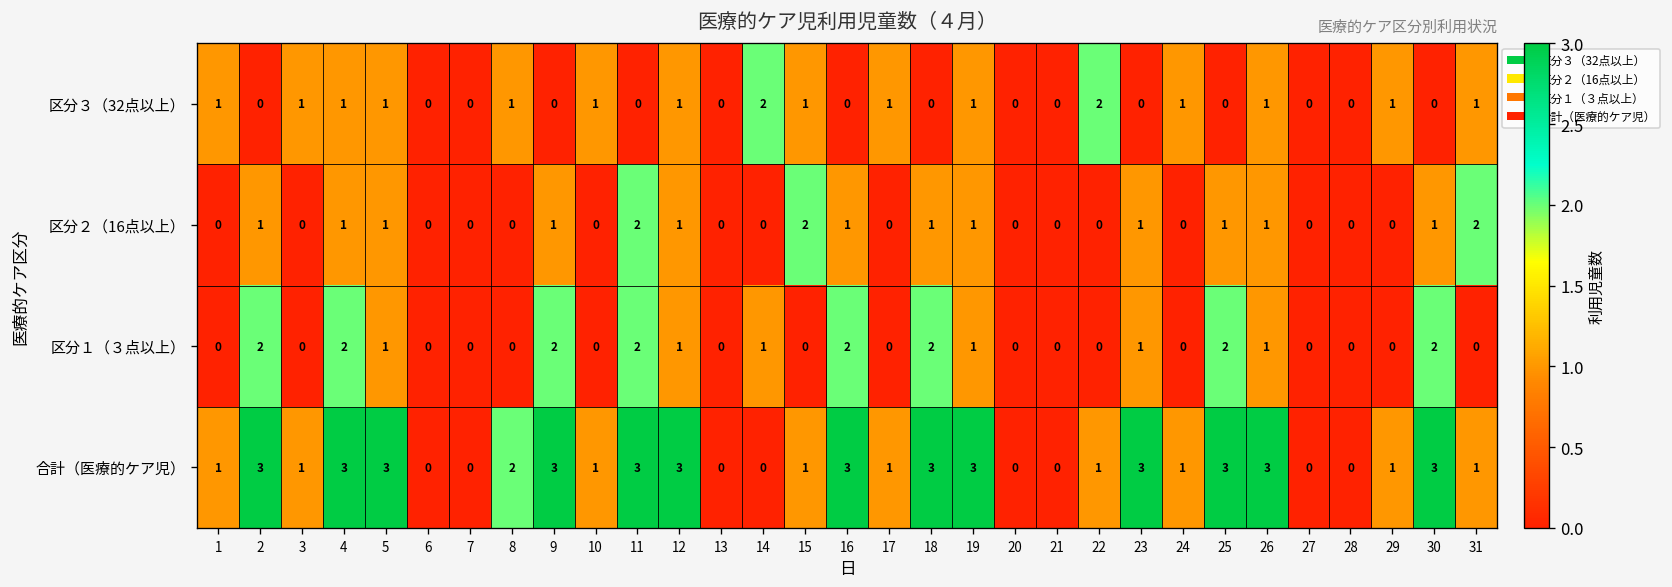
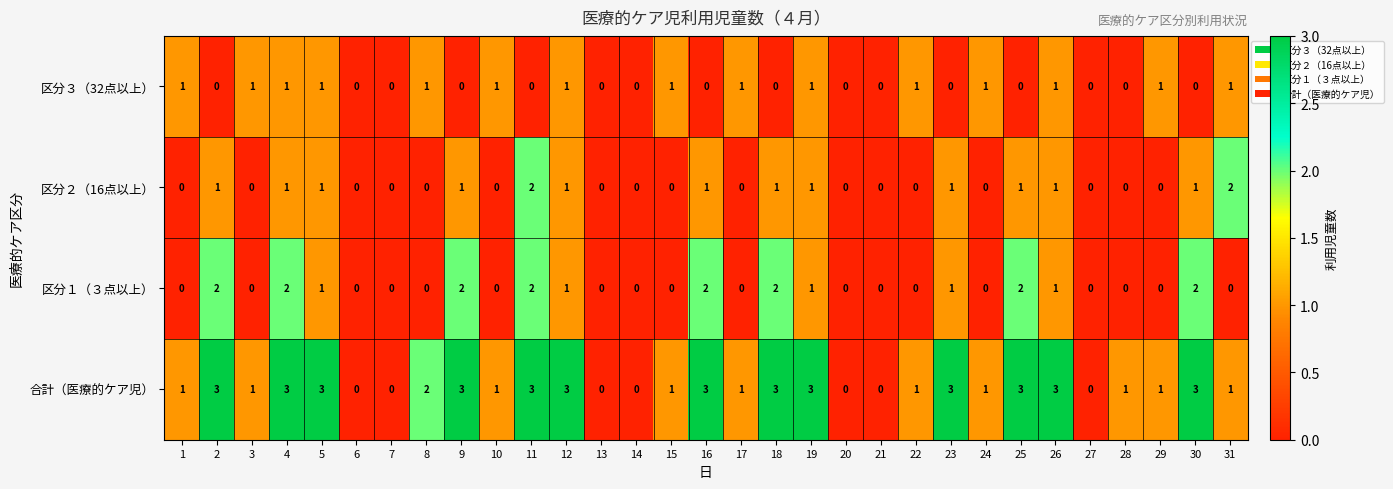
区分３（32点以上）, 14: 2 -> 0
区分３（32点以上）, 22: 2 -> 1
区分２（16点以上）, 15: 2 -> 0
区分１（３点以上）, 14: 1 -> 0
合計（医療的ケア児）, 28: 0 -> 1
